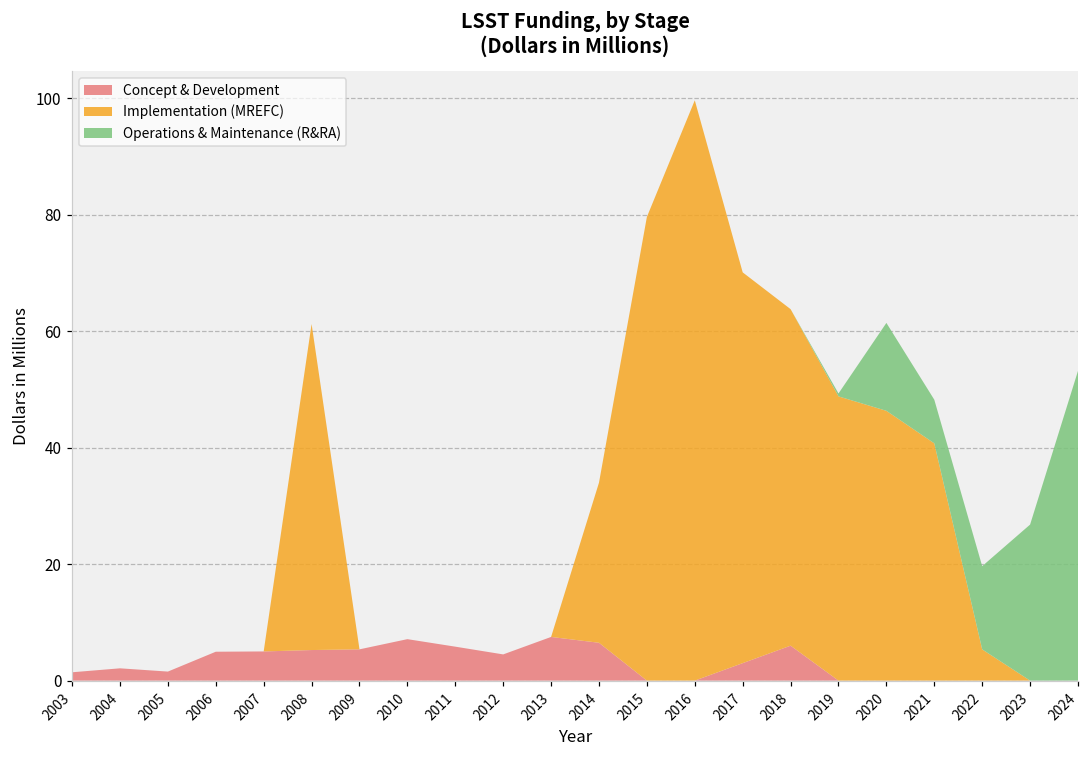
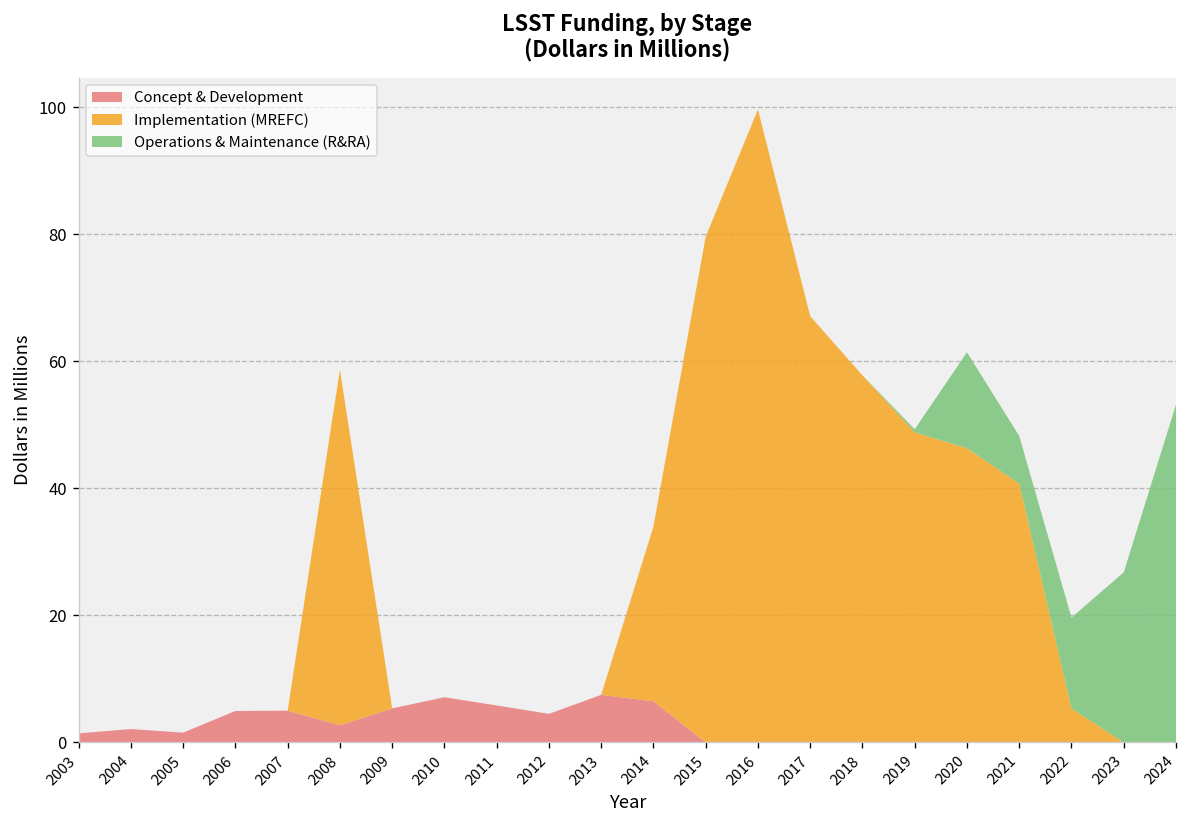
Concept & Development, 2008: 5 -> 3
Concept & Development, 2017: 3 -> 0
Concept & Development, 2018: 6 -> 0
